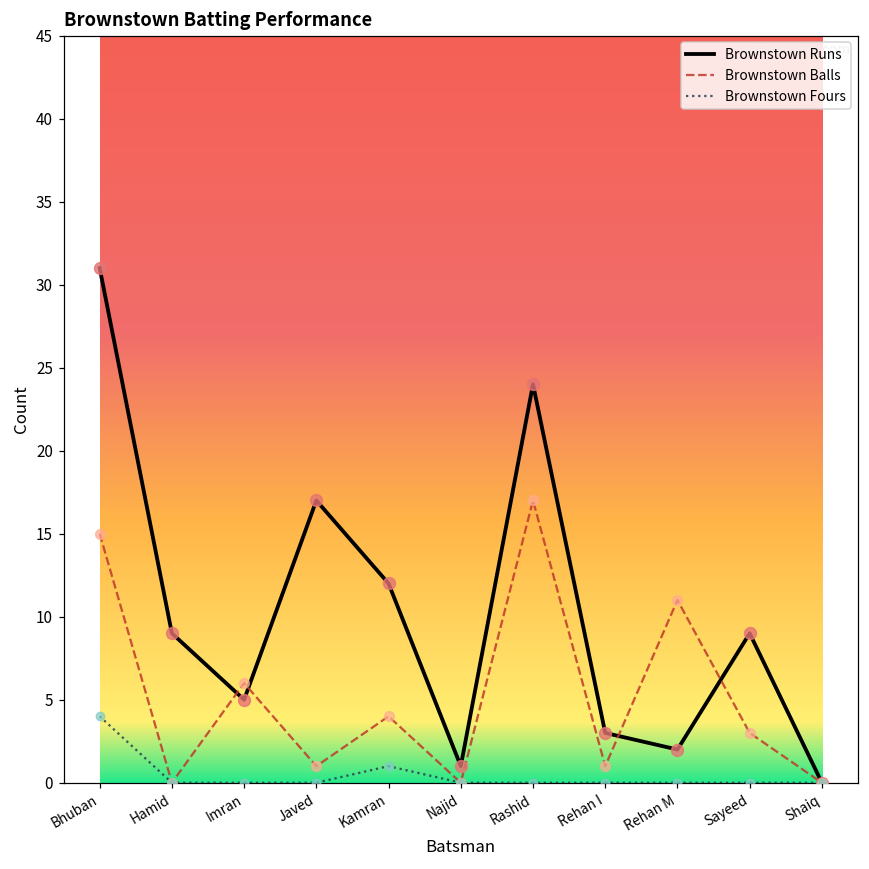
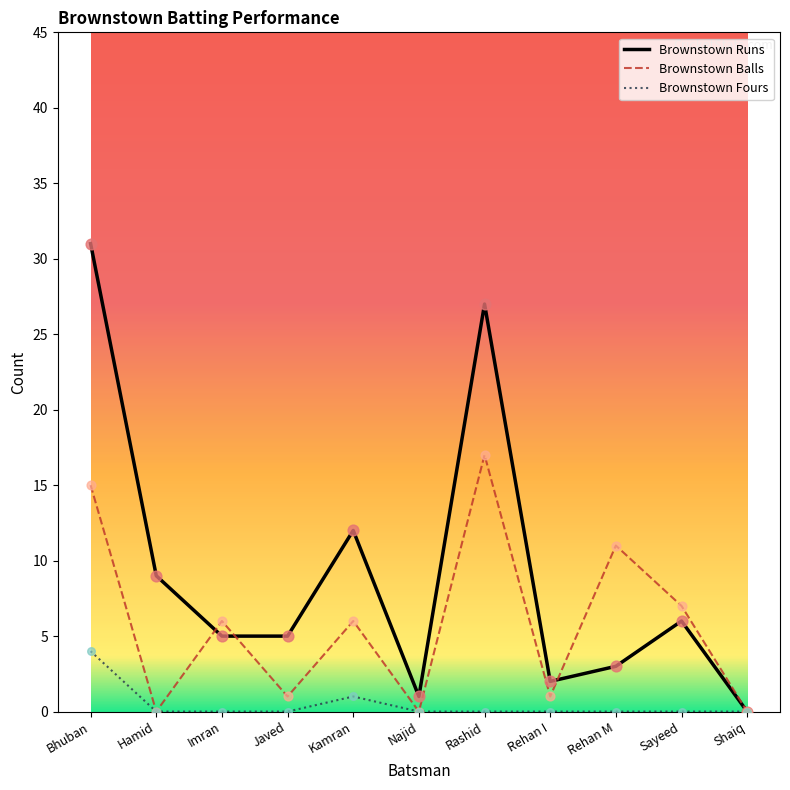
Brownstown Runs, Javed: 17 -> 5
Brownstown Balls, Kamran: 4 -> 6
Brownstown Runs, Rashid: 24 -> 27
Brownstown Runs, Rehan I: 3 -> 2
Brownstown Runs, Rehan M: 2 -> 3
Brownstown Runs, Sayeed: 9 -> 6
Brownstown Balls, Sayeed: 3 -> 7
